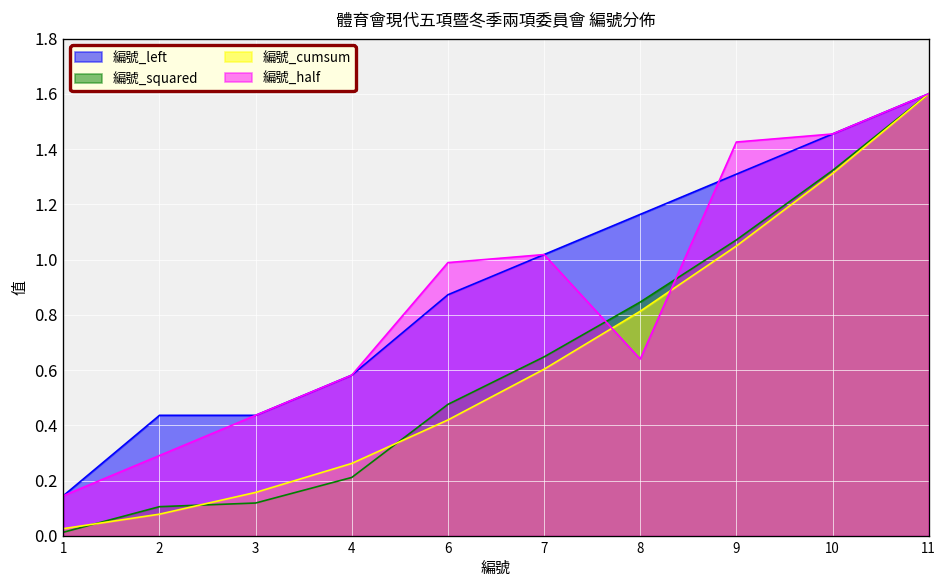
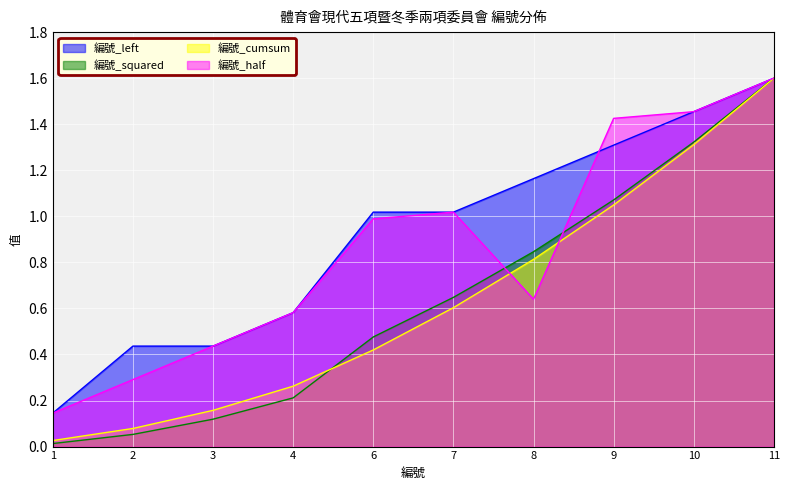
編號_squared, 2: 0.11 -> 0.05
編號_left, 6: 0.87 -> 1.02
